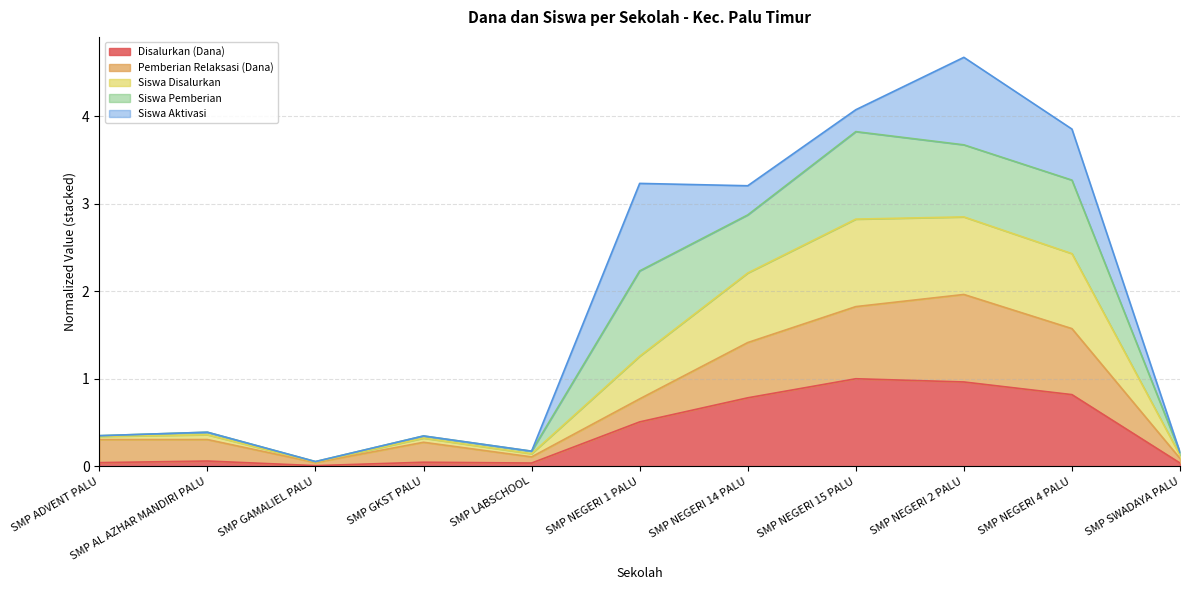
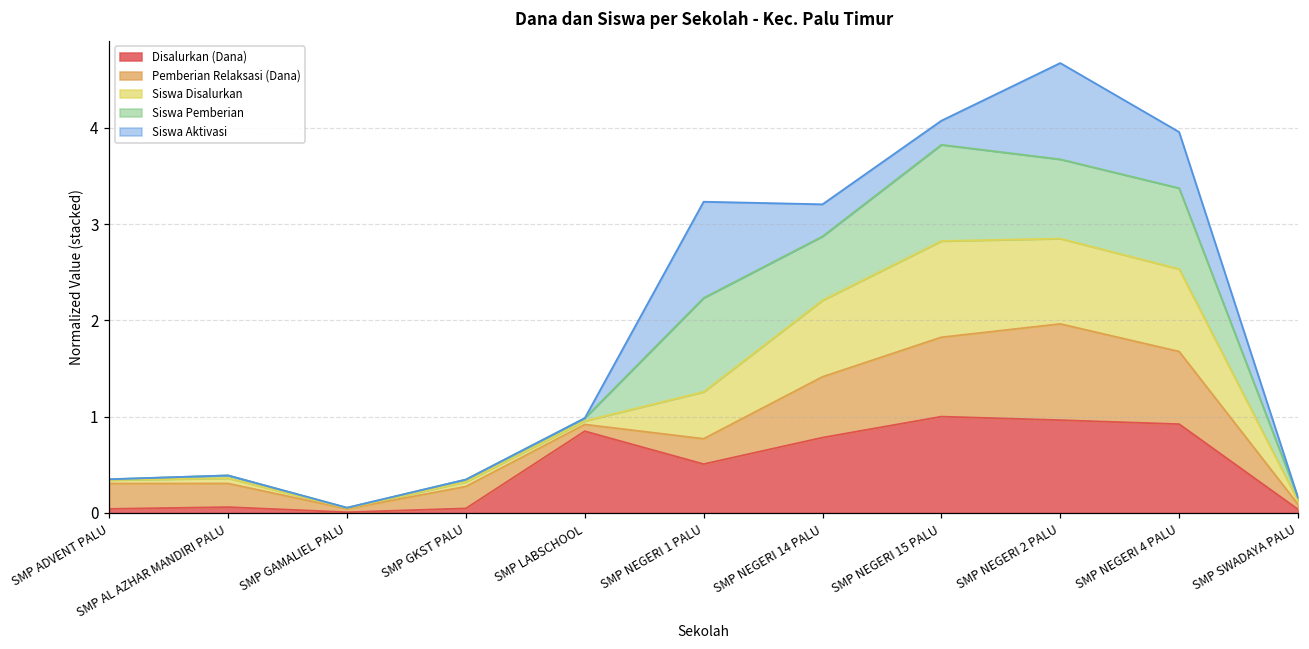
Disalurkan (Dana), SMP LABSCHOOL: 0.0 -> 0.8
Disalurkan (Dana), SMP NEGERI 4 PALU: 0.8 -> 0.9
